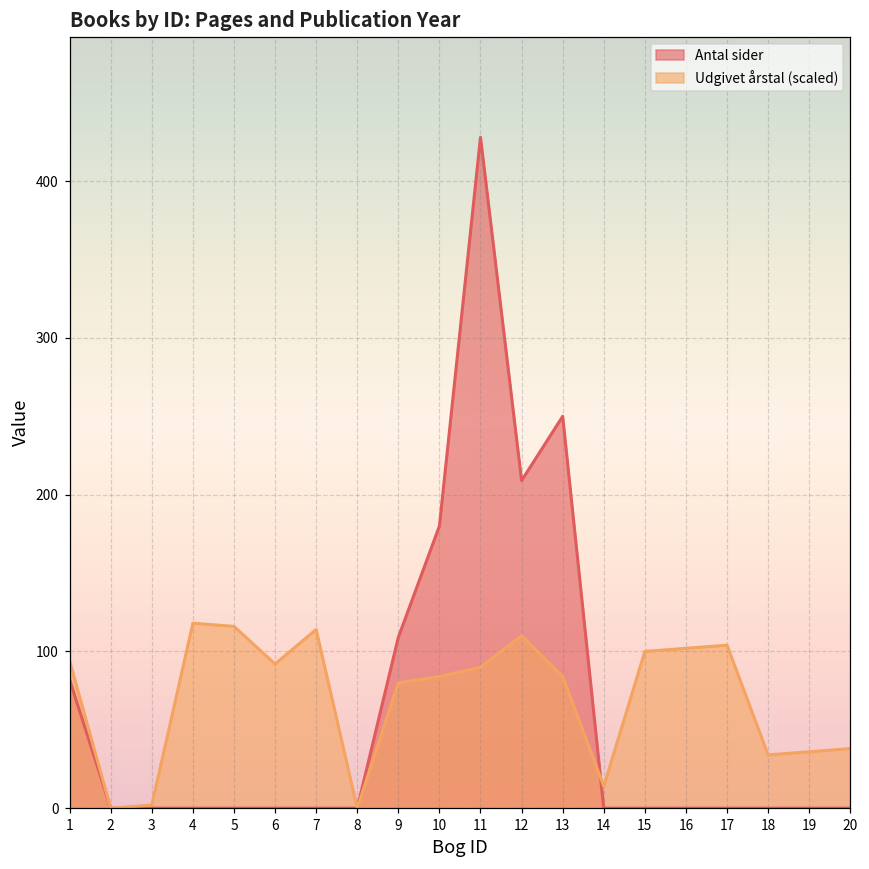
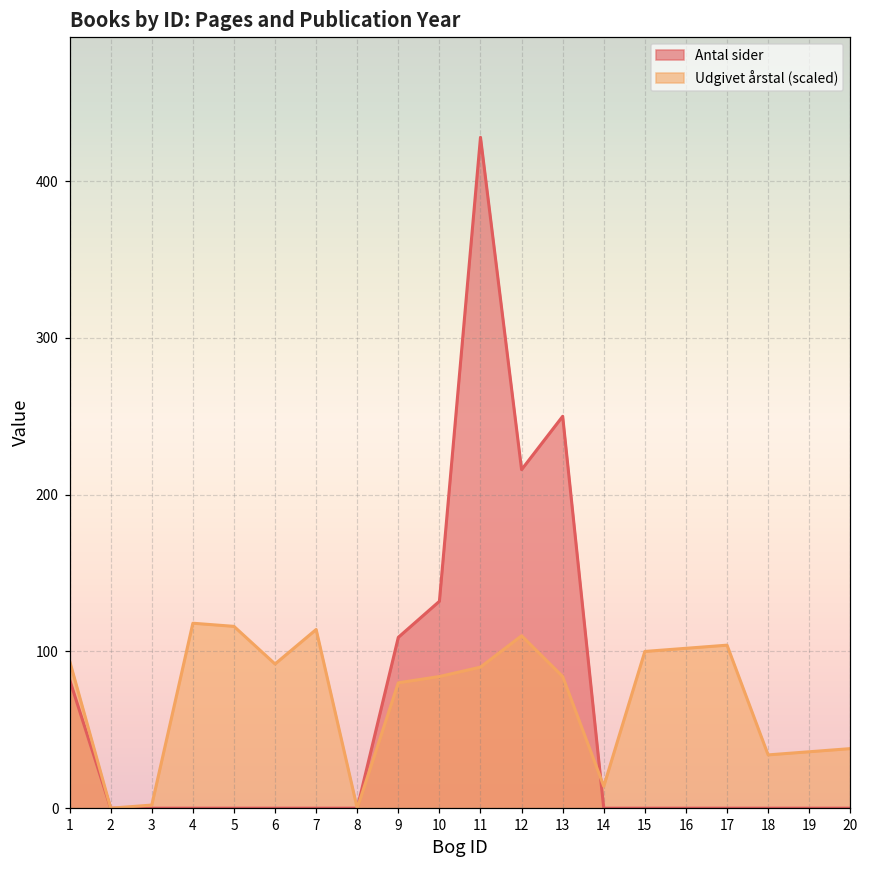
Antal sider, 10: 180 -> 132
Antal sider, 12: 209 -> 216
